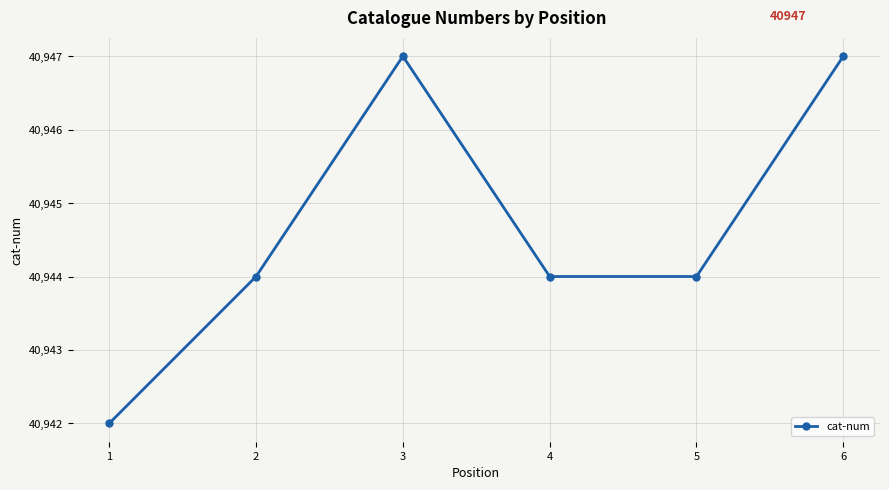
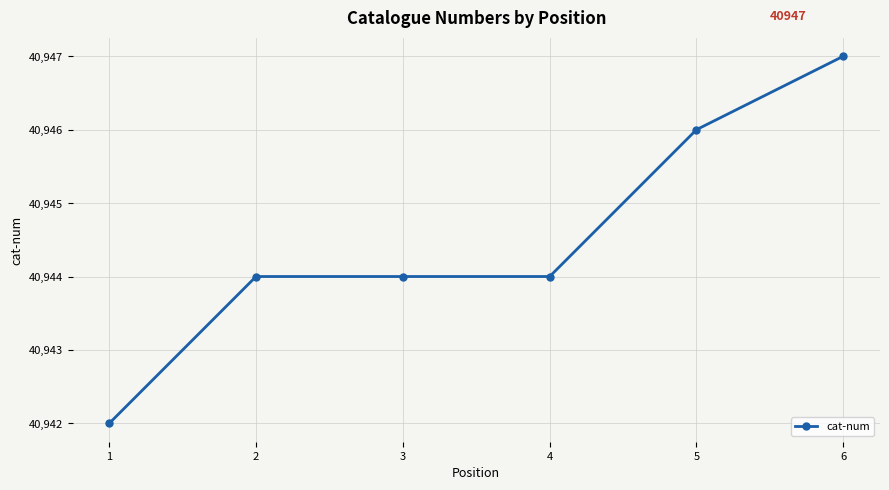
3: 40,947 -> 40,944
5: 40,944 -> 40,946
